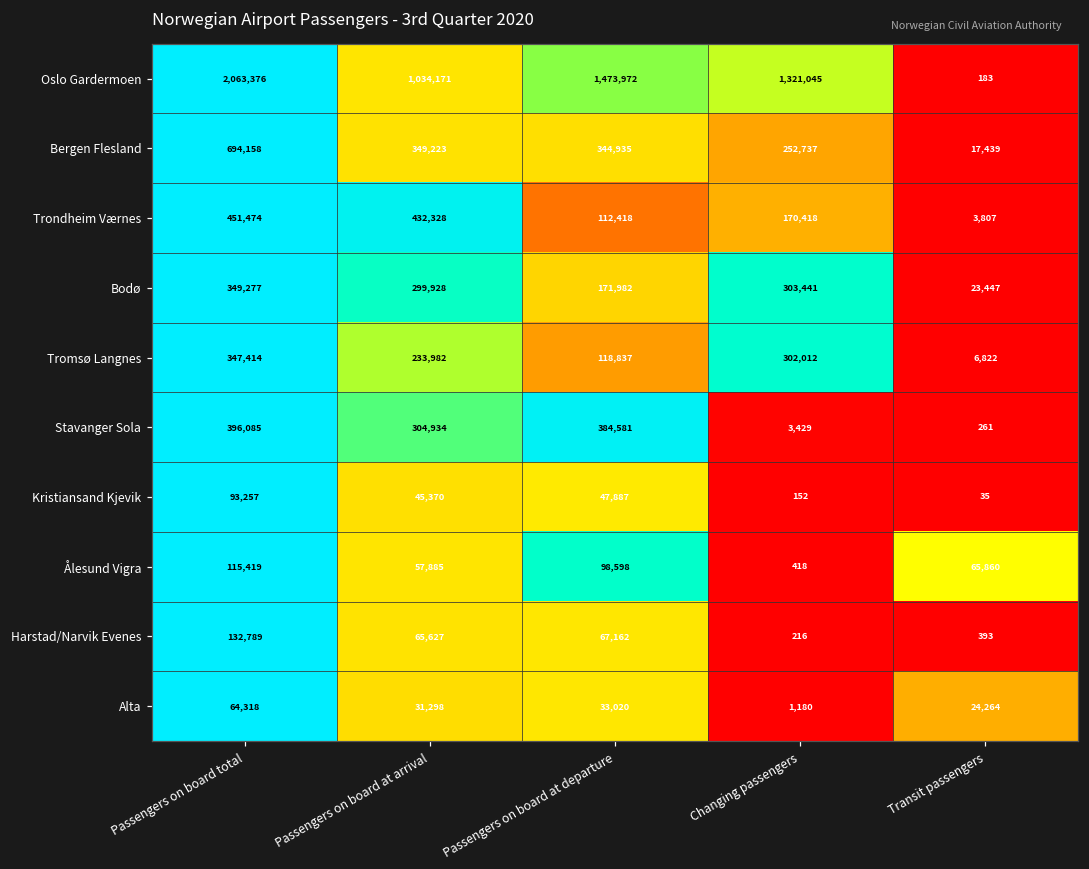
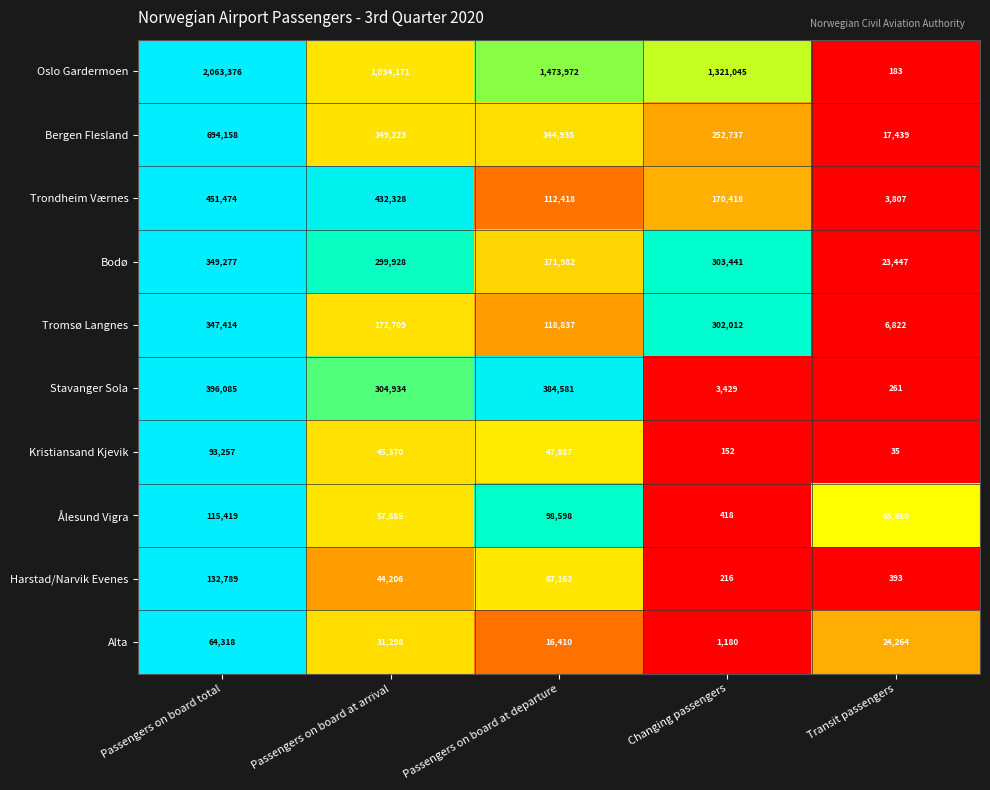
Tromsø Langnes, Passengers on board at arrival: 233,982 -> 172,709
Harstad/Narvik Evenes, Passengers on board at arrival: 65,627 -> 44,206
Alta, Passengers on board at departure: 33,020 -> 16,410
